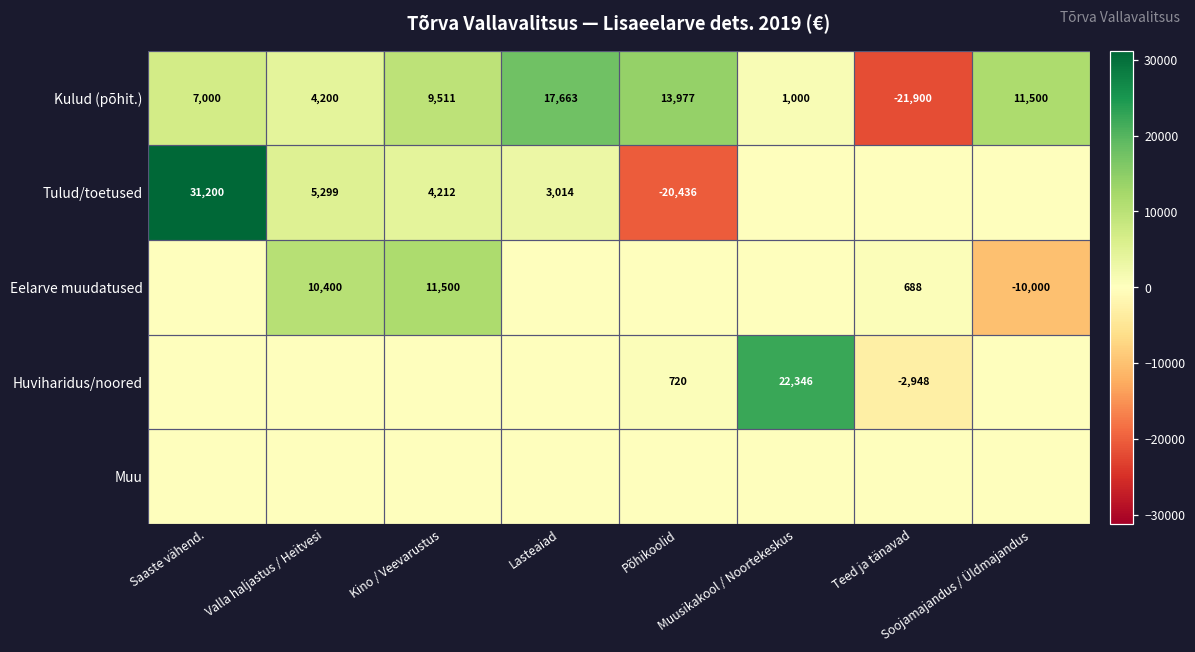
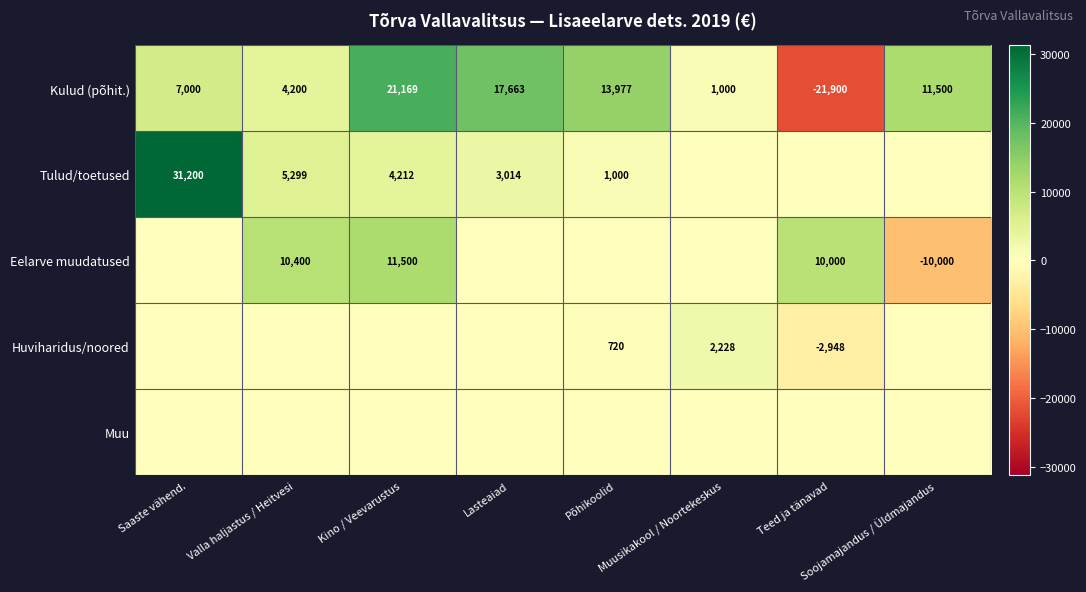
Kulud (põhit.), Kino / Veevarustus: 9,511 -> 21,169
Tulud/toetused, Põhikoolid: -20,436 -> 1,000
Eelarve muudatused, Teed ja tänavad: 688 -> 10,000
Huviharidus/noored, Muusikakool / Noortekeskus: 22,346 -> 2,228
